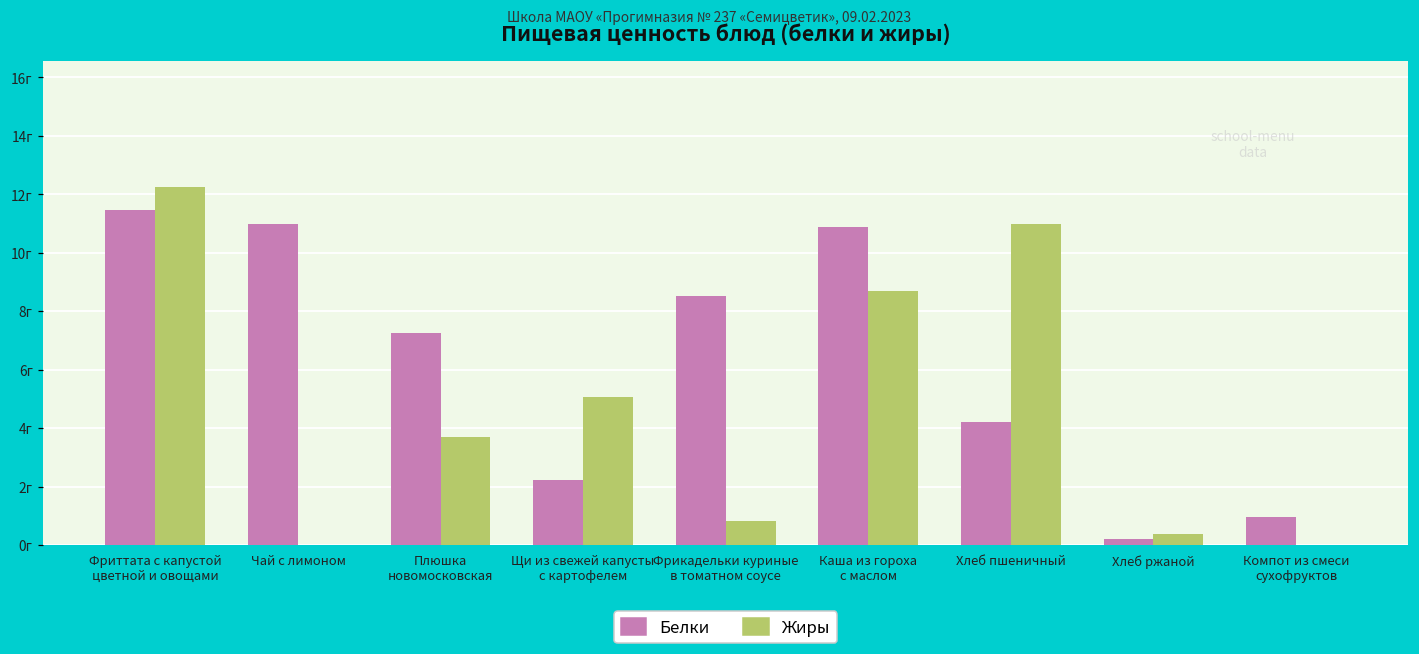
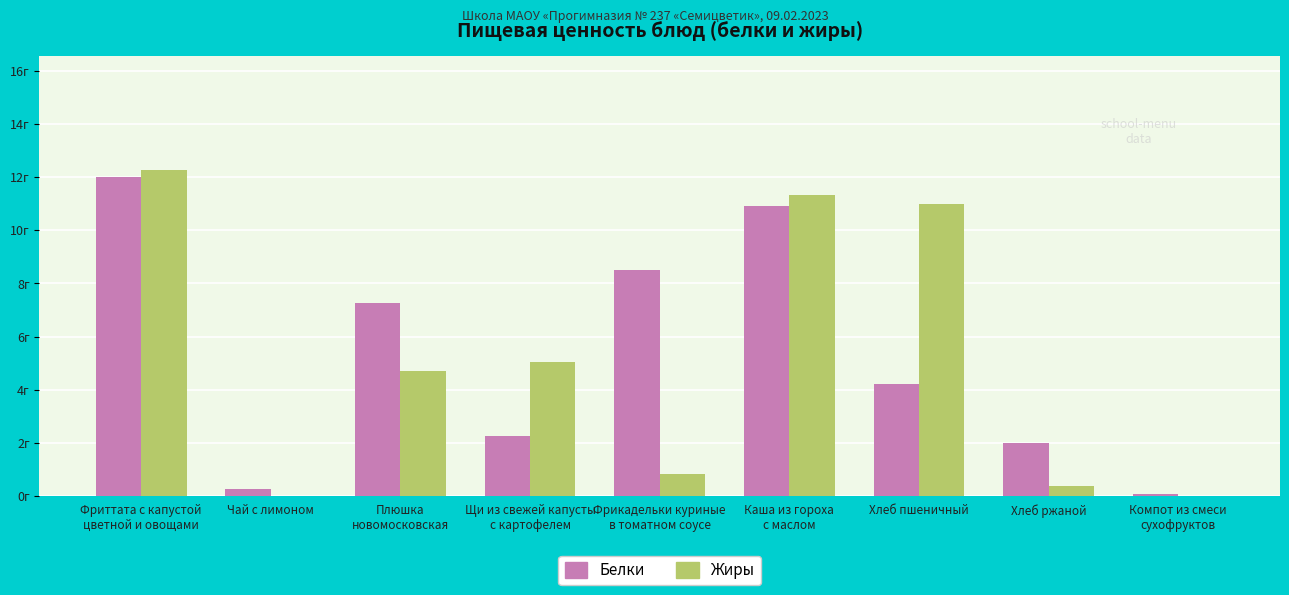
Белки, Фриттата с капустой цветной и овощами: 11.5г -> 12.0г
Белки, Чай с лимоном: 11.0г -> 0.3г
Жиры, Плюшка новомосковская: 3.7г -> 4.7г
Жиры, Каша из гороха с маслом: 8.7г -> 11.3г
Белки, Хлеб ржаной: 0.2г -> 2.0г
Белки, Компот из смеси сухофруктов: 1.0г -> 0.1г
